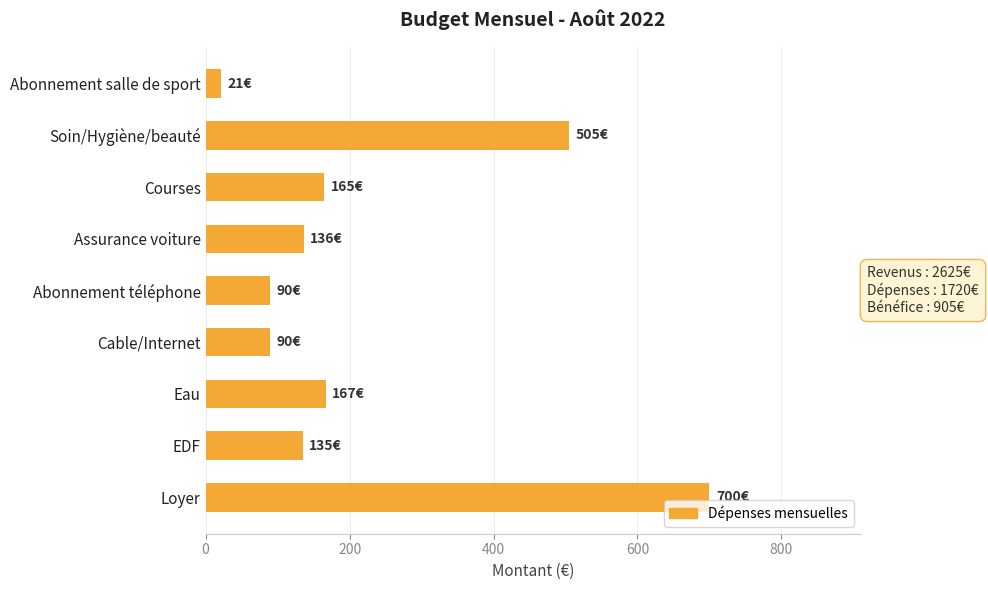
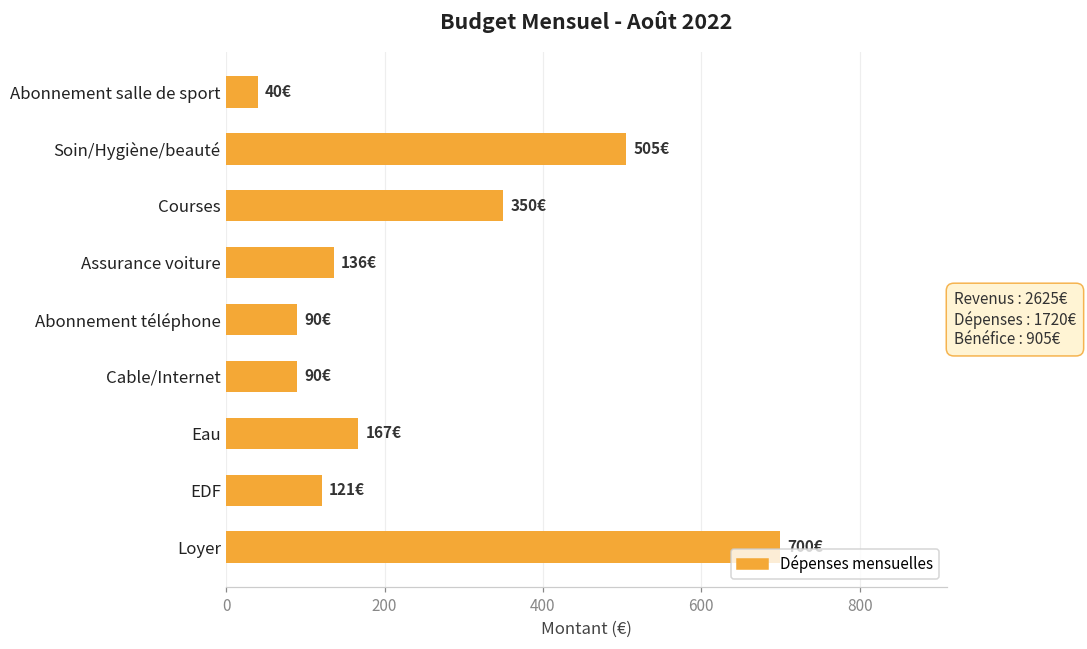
Abonnement salle de sport: 21€ -> 40€
Courses: 165€ -> 350€
EDF: 135€ -> 121€
